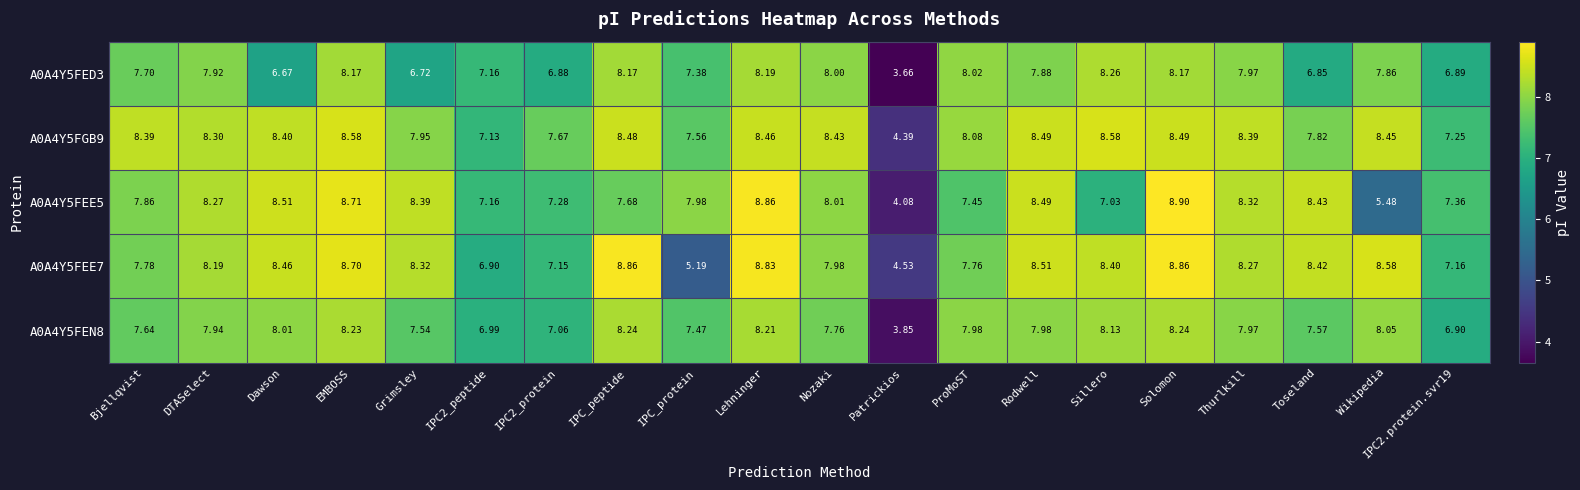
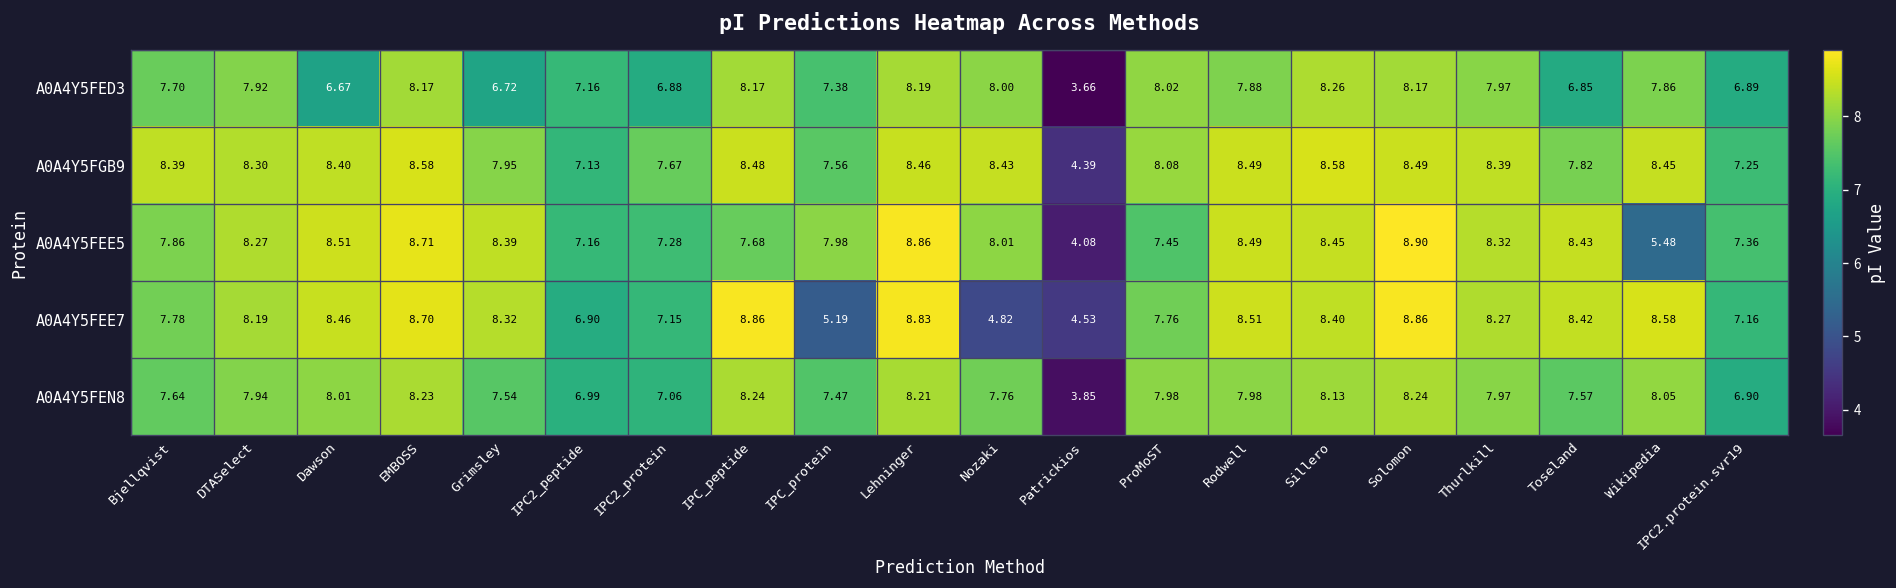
A0A4Y5FEE5, Sillero: 7.03 -> 8.45
A0A4Y5FEE7, Nozaki: 7.98 -> 4.82
